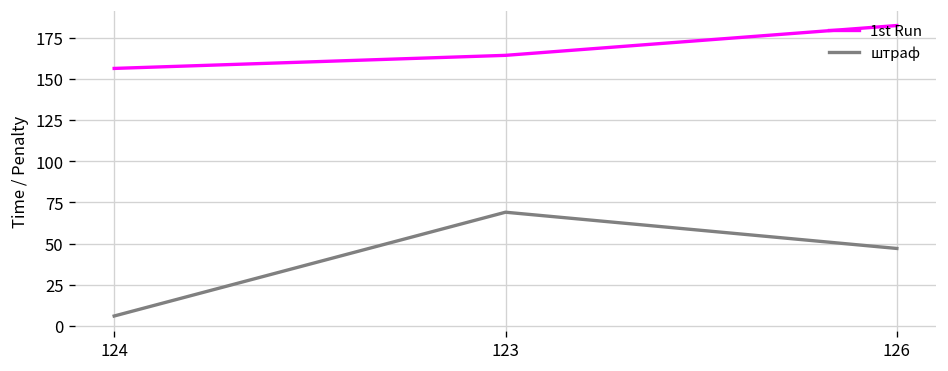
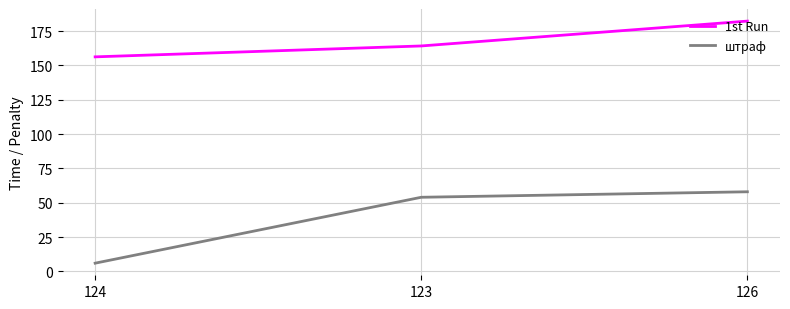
штраф, 123: 69 -> 54
штраф, 126: 47 -> 58
